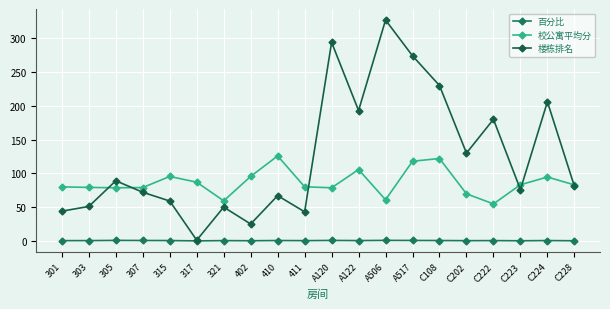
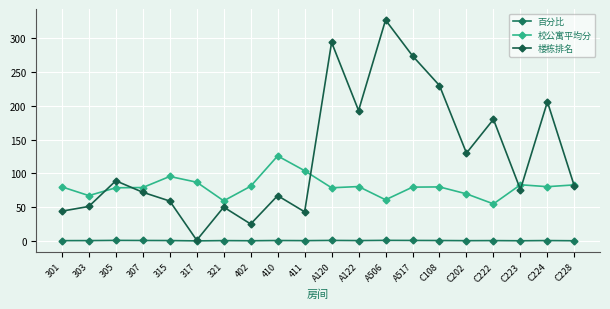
校公寓平均分, 303: 80 -> 70
校公寓平均分, 402: 100 -> 80
校公寓平均分, 411: 80 -> 100
校公寓平均分, A122: 110 -> 80
校公寓平均分, A517: 120 -> 80
校公寓平均分, C108: 120 -> 80
校公寓平均分, C224: 90 -> 80
